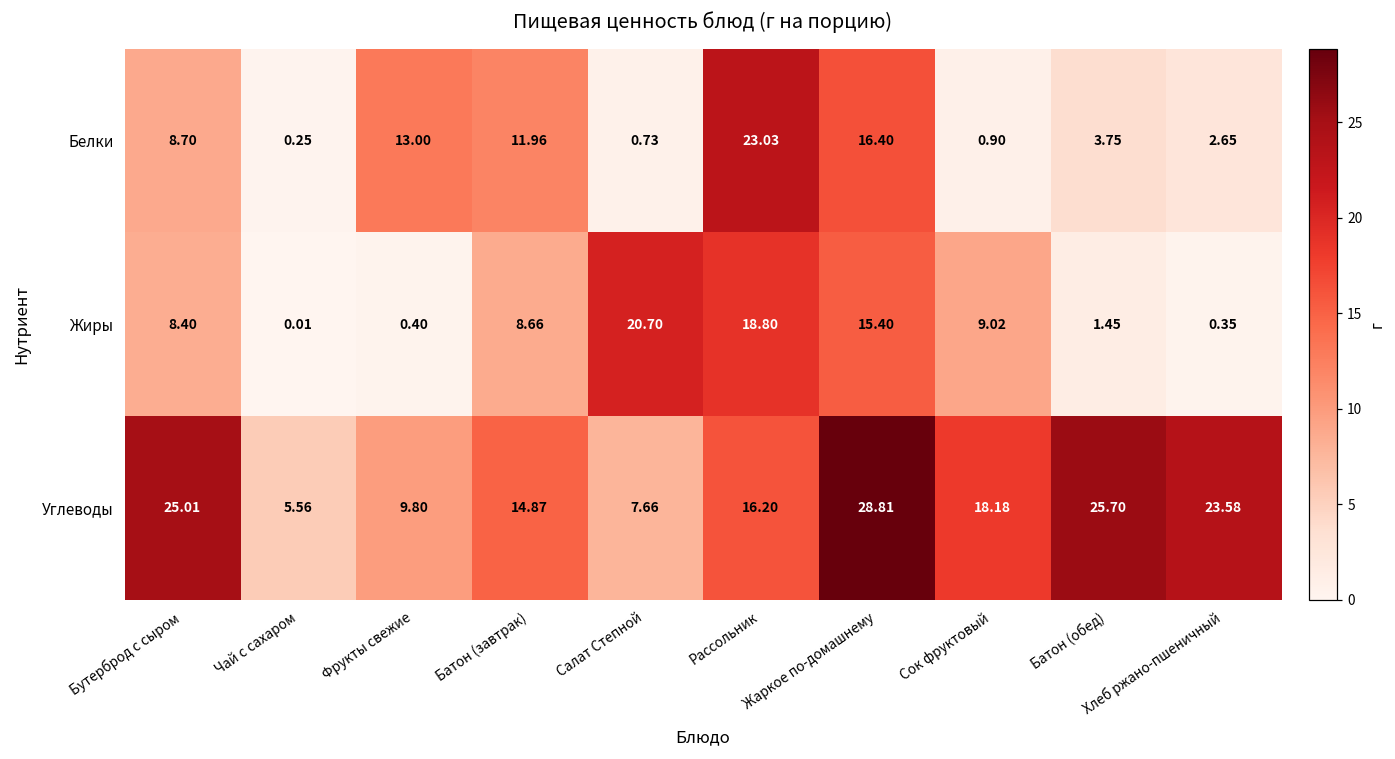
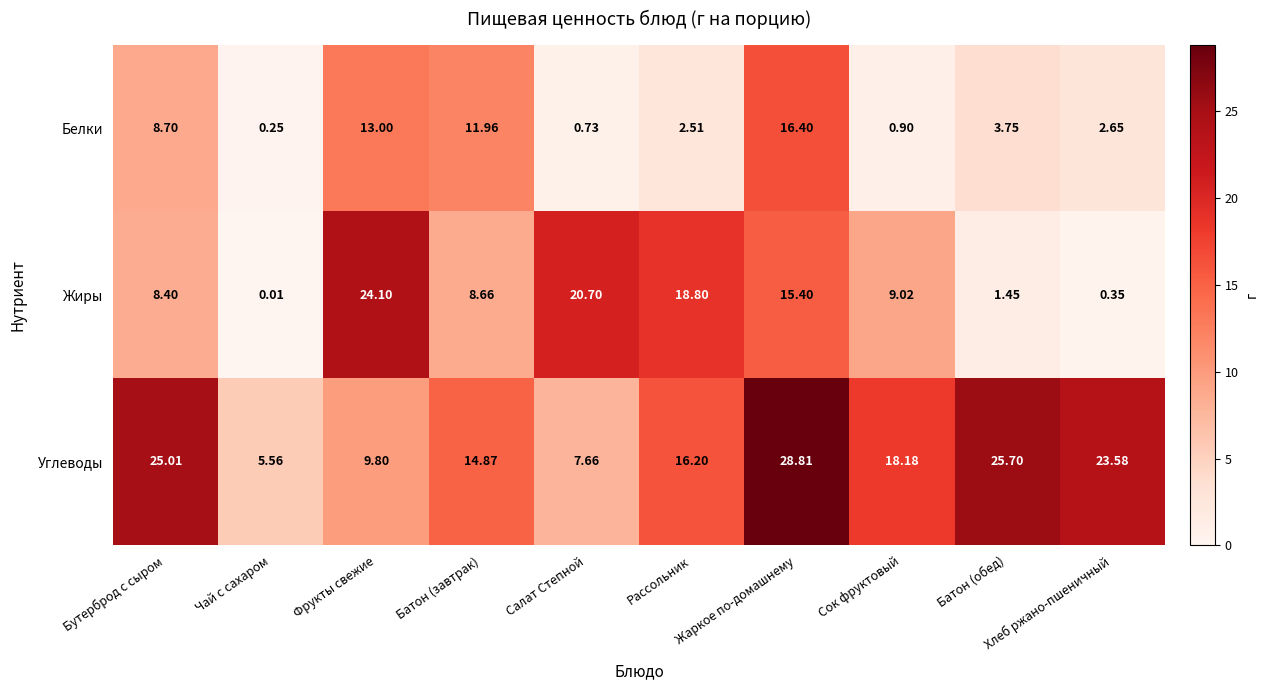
Белки, Рассольник: 23.03 -> 2.51
Жиры, Фрукты свежие: 0.40 -> 24.10
